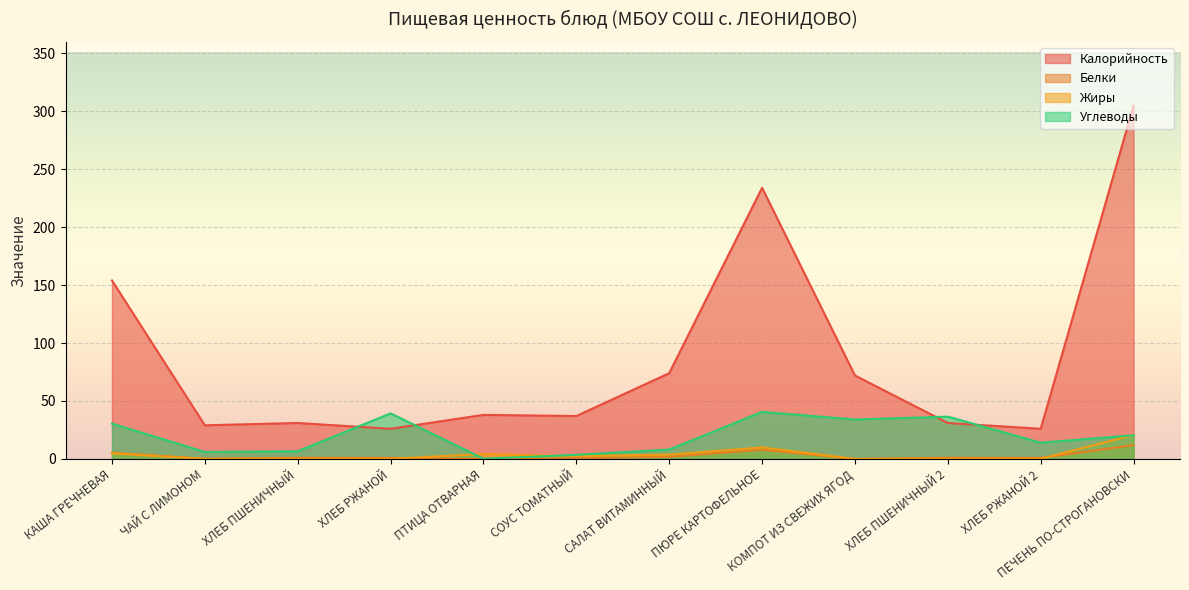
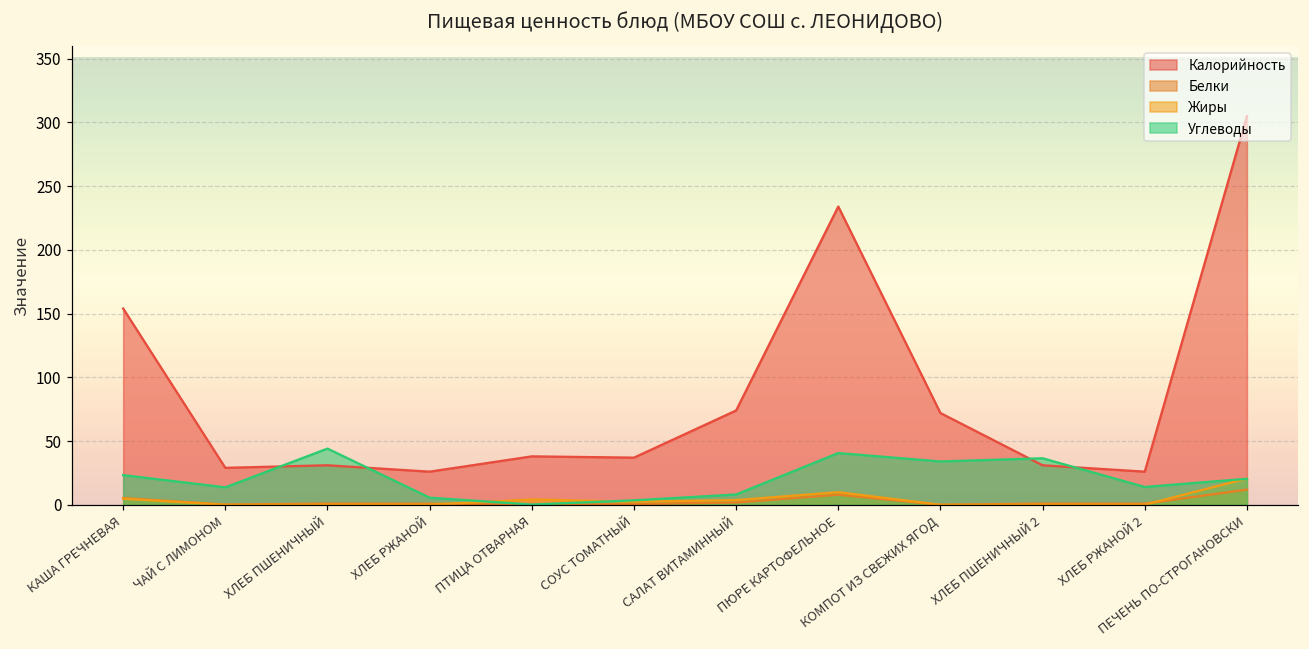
Углеводы, КАША ГРЕЧНЕВАЯ: 31 -> 23
Углеводы, ЧАЙ С ЛИМОНОМ: 6 -> 14
Углеводы, ХЛЕБ ПШЕНИЧНЫЙ: 7 -> 44
Углеводы, ХЛЕБ РЖАНОЙ: 39 -> 6
